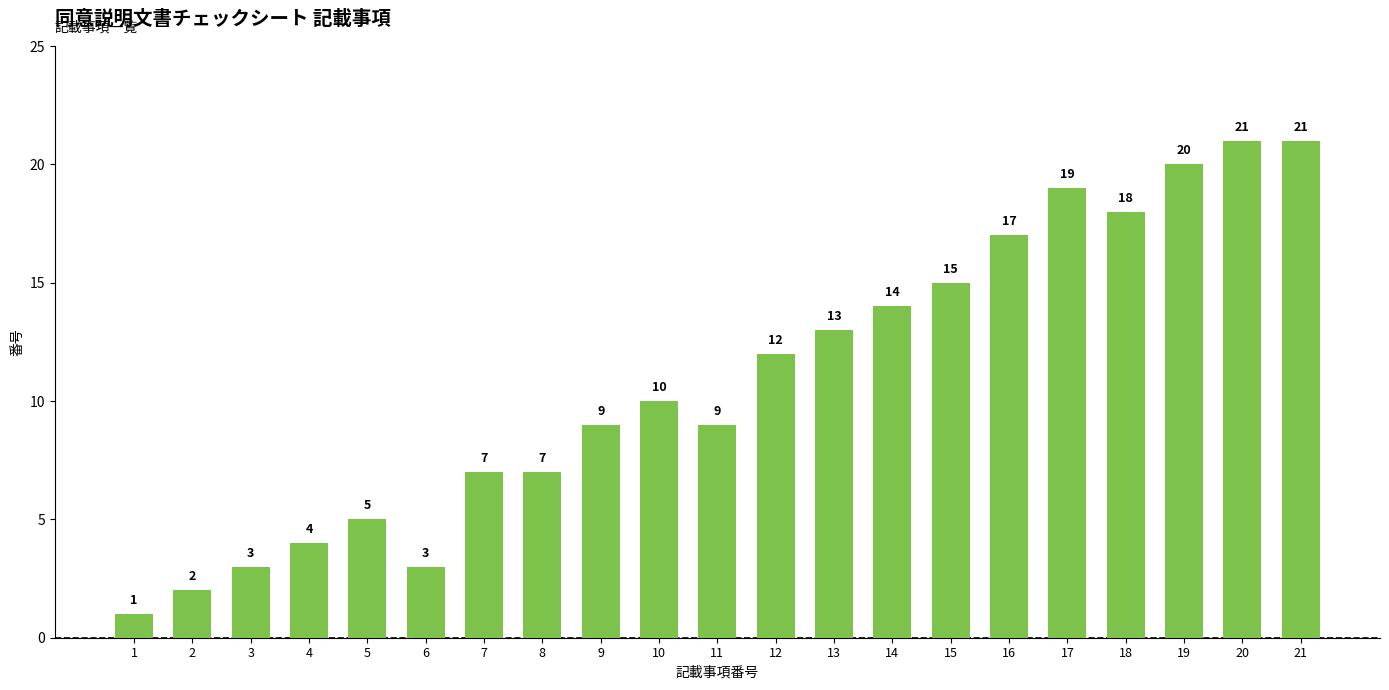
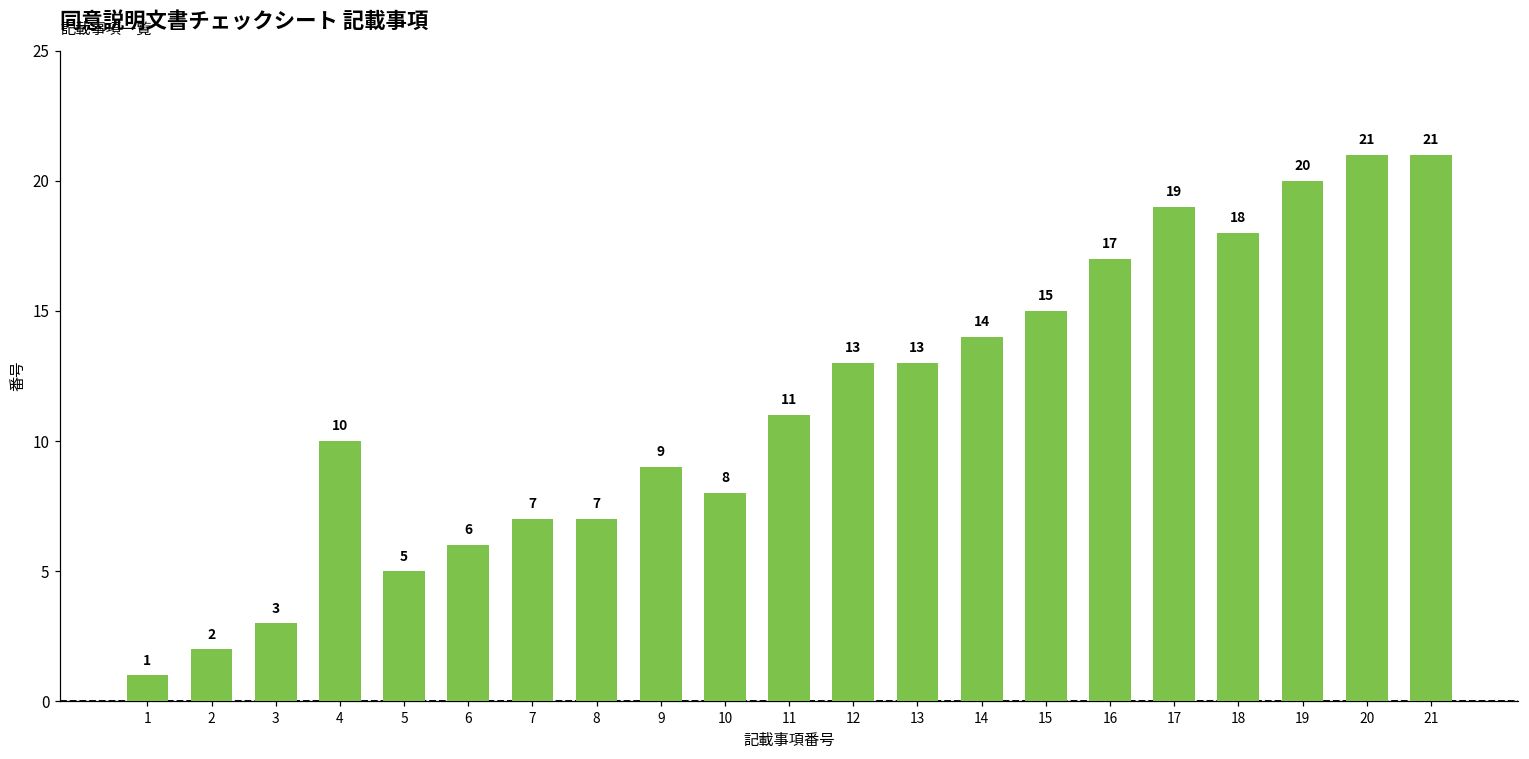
4: 4 -> 10
6: 3 -> 6
10: 10 -> 8
11: 9 -> 11
12: 12 -> 13
